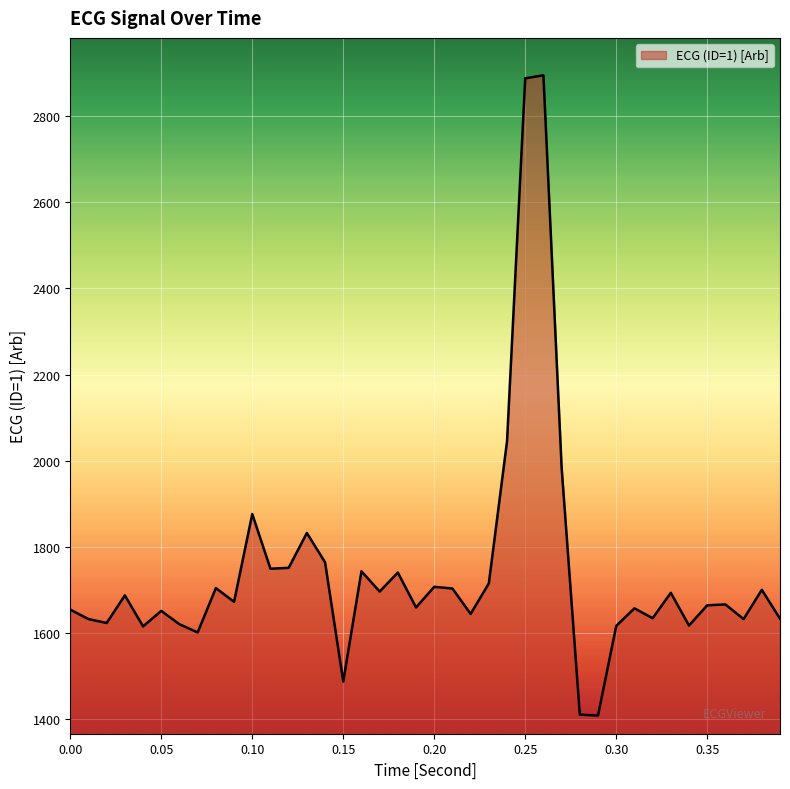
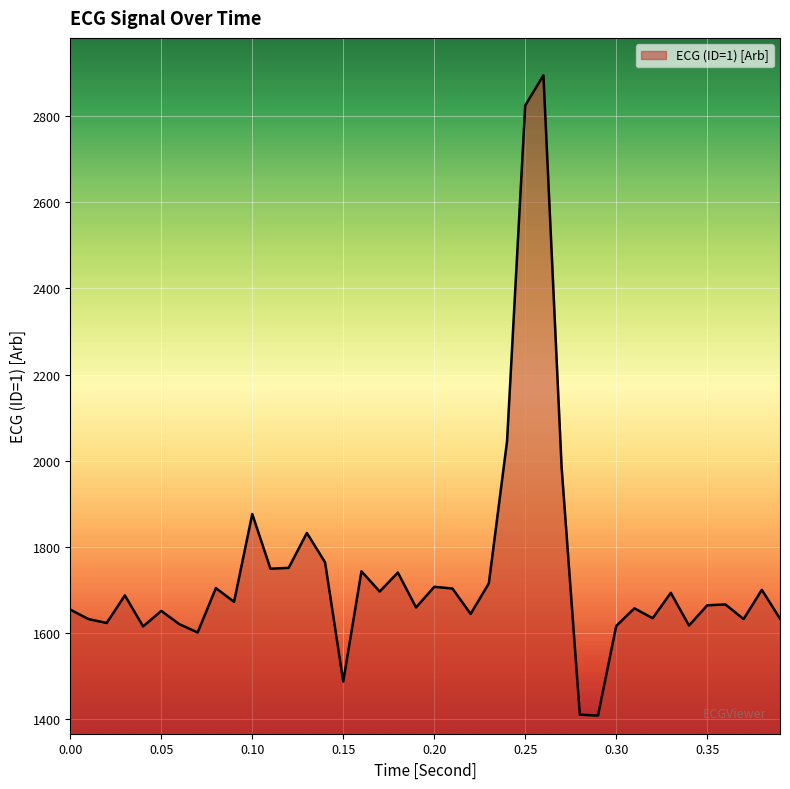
0.25: 2890 -> 2830
